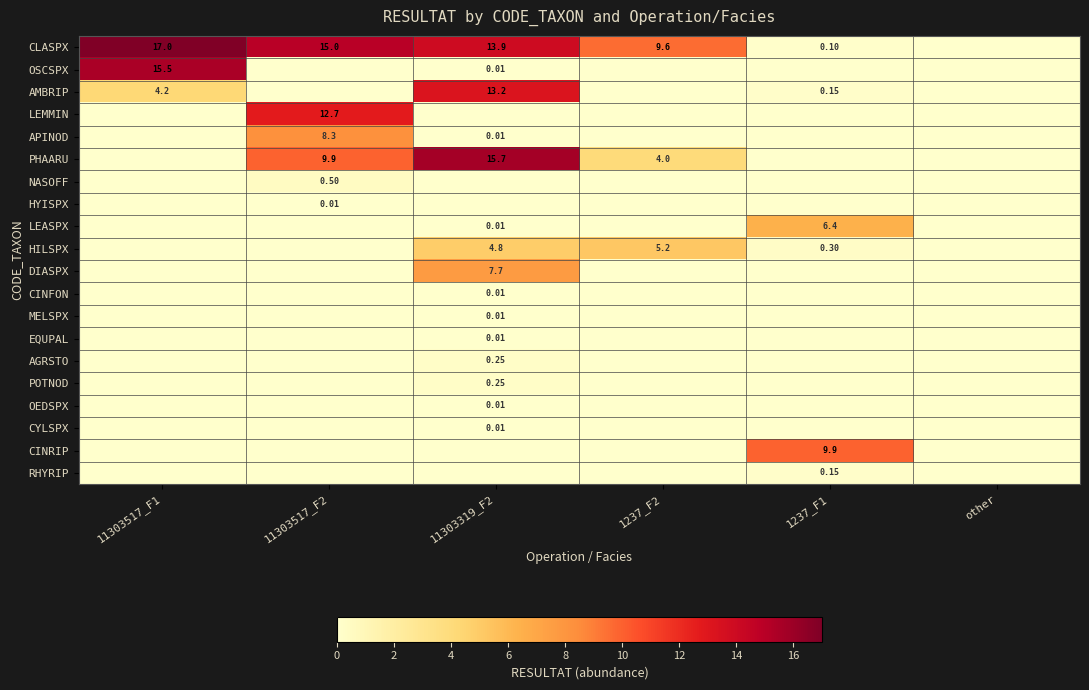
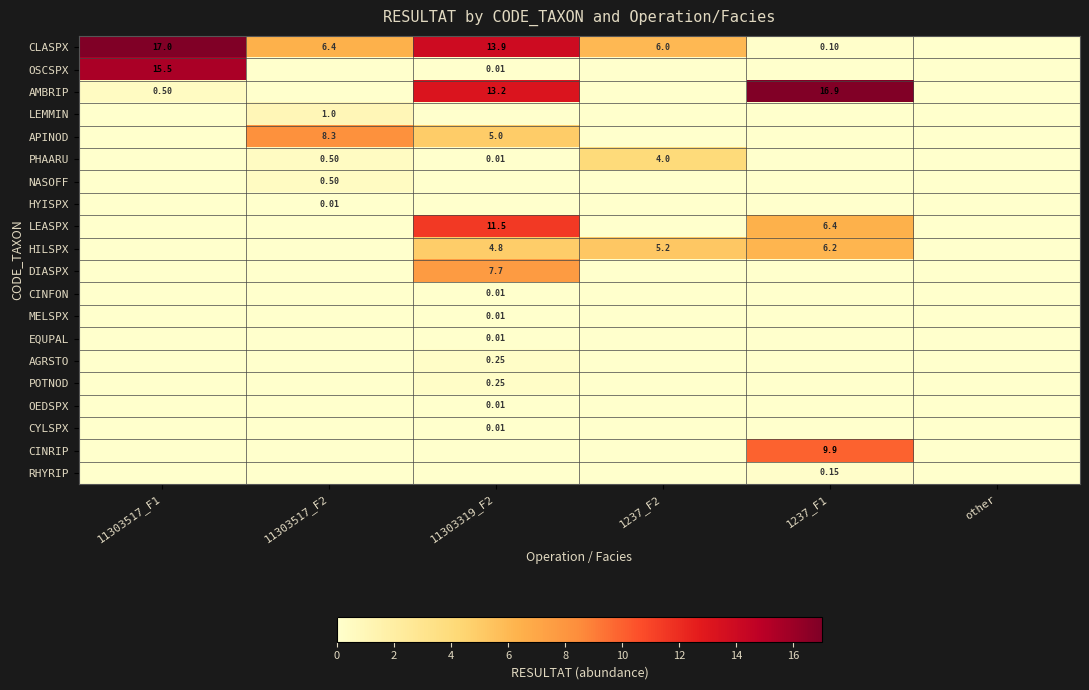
CLASPX, 11303517_F2: 15.0 -> 6.4
CLASPX, 1237_F2: 9.6 -> 6.0
AMBRIP, 11303517_F1: 4.2 -> 0.50
AMBRIP, 1237_F1: 0.15 -> 16.9
LEMMIN, 11303517_F2: 12.7 -> 1.0
APINOD, 11303319_F2: 0.01 -> 5.0
PHAARU, 11303517_F2: 9.9 -> 0.50
PHAARU, 11303319_F2: 15.7 -> 0.01
LEASPX, 11303319_F2: 0.01 -> 11.5
HILSPX, 1237_F1: 0.30 -> 6.2
